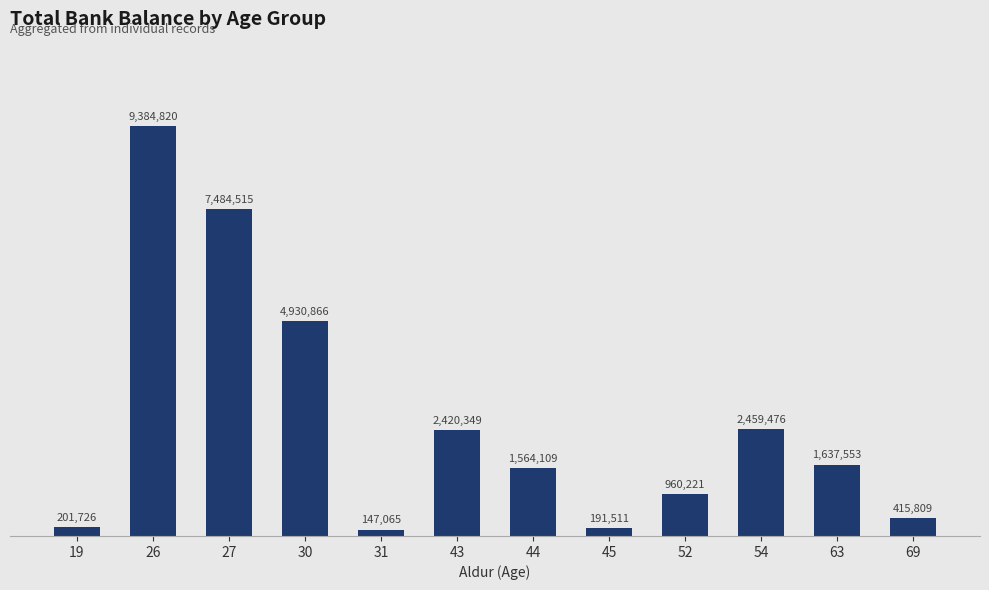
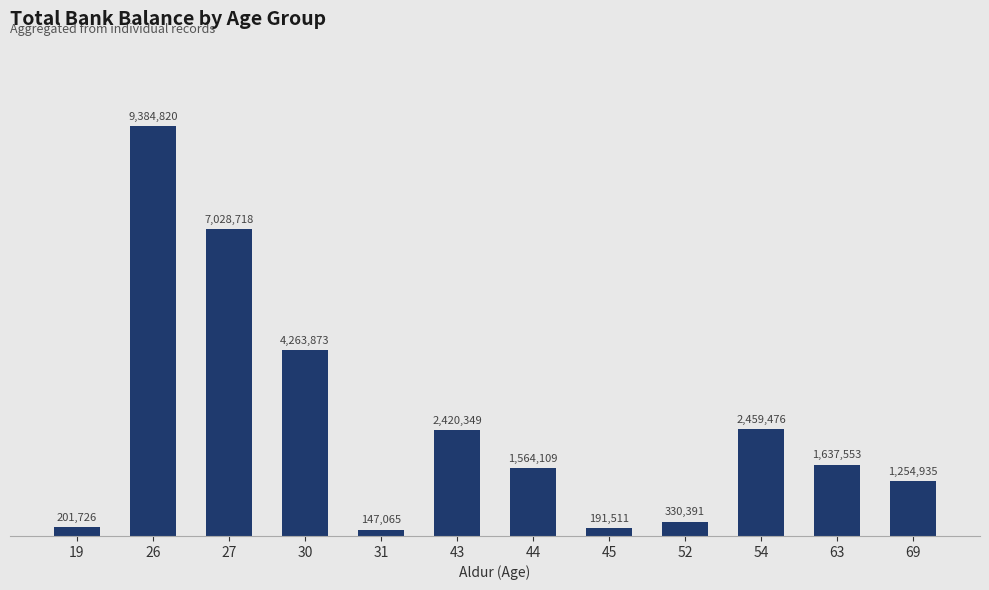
27: 7,484,515 -> 7,028,718
30: 4,930,866 -> 4,263,873
52: 960,221 -> 330,391
69: 415,809 -> 1,254,935
